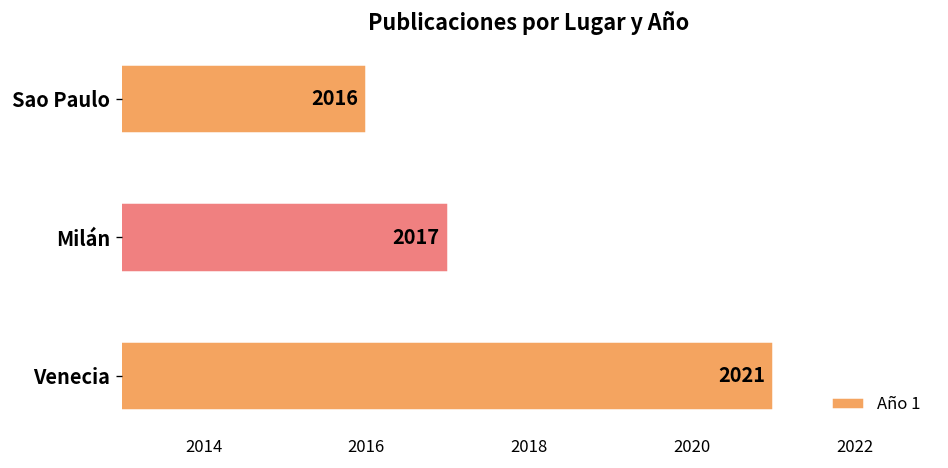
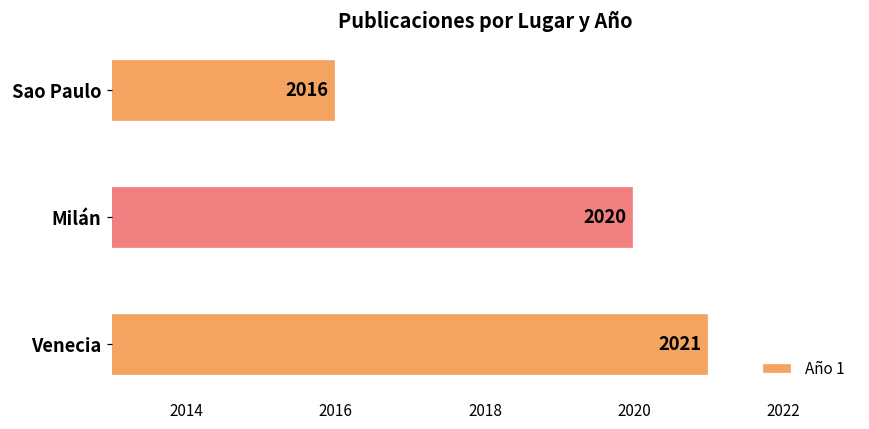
Milán: 2017 -> 2020
